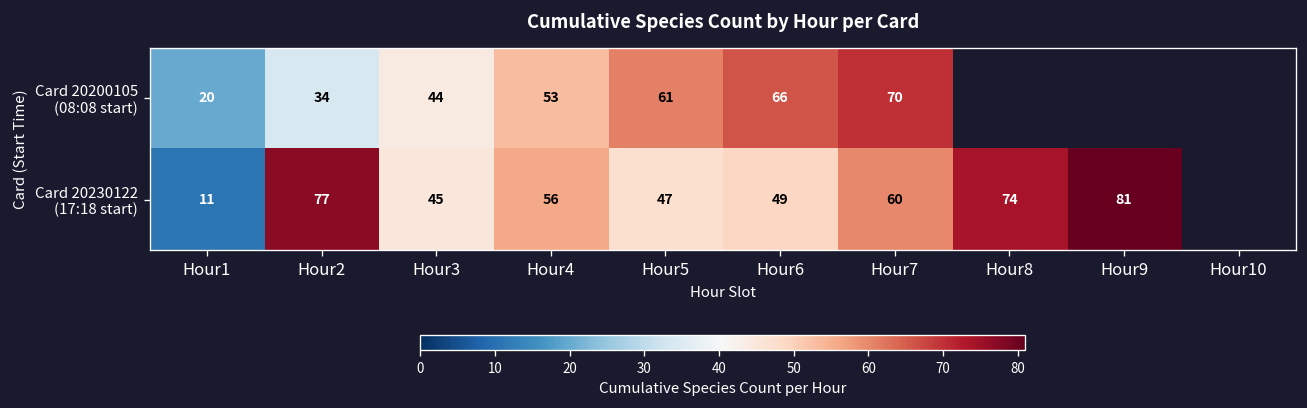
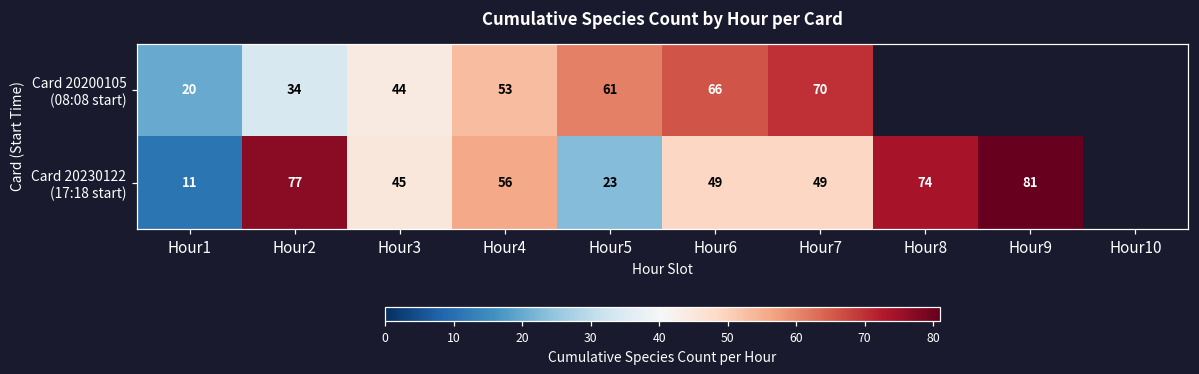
Card 20230122 (17:18 start), Hour5: 47 -> 23
Card 20230122 (17:18 start), Hour7: 60 -> 49
